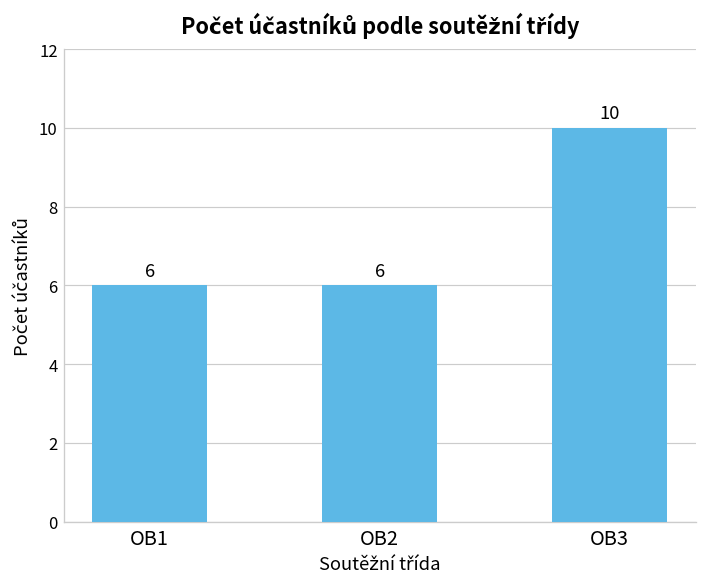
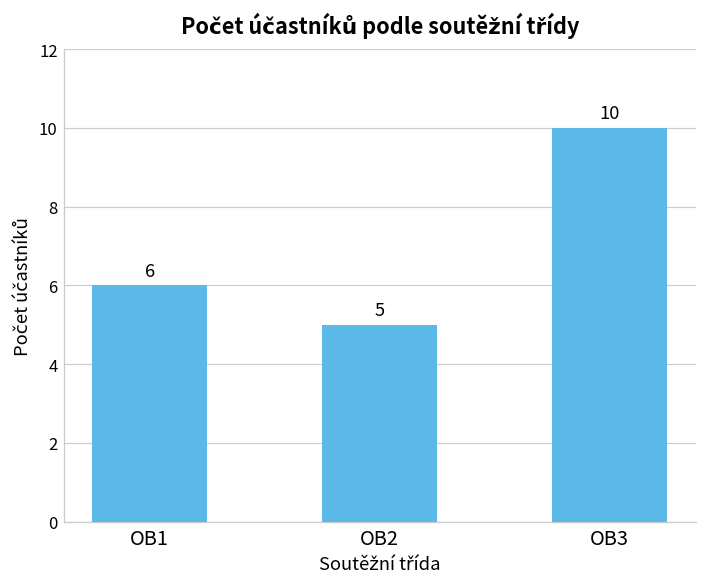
OB2: 6 -> 5
